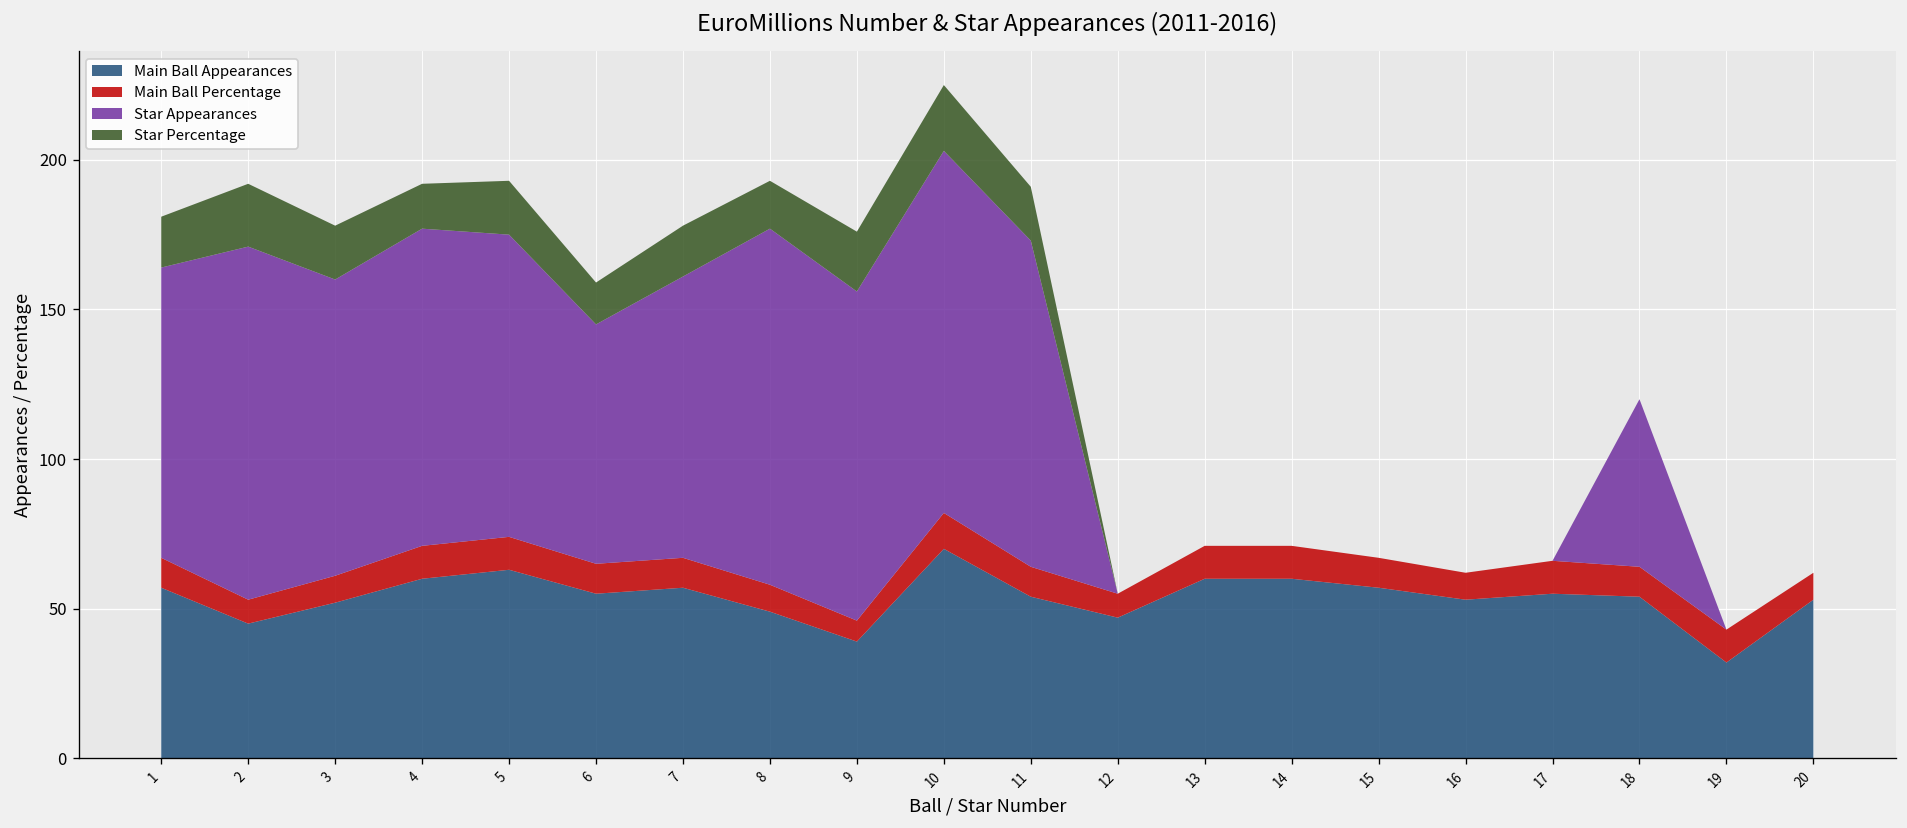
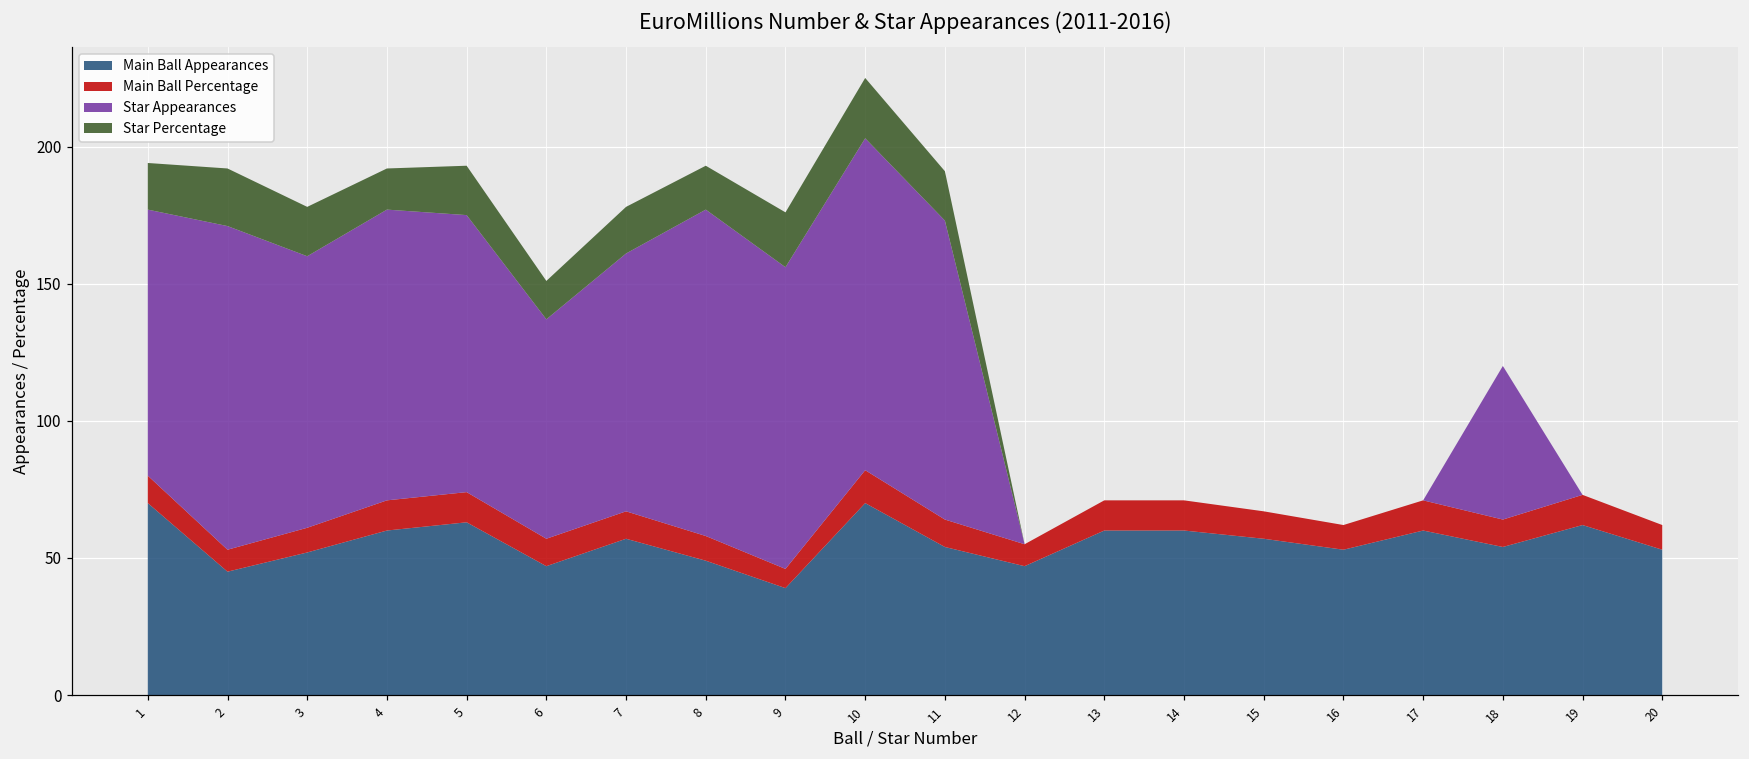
Main Ball Appearances, 1: 57 -> 70
Main Ball Appearances, 6: 55 -> 47
Main Ball Appearances, 17: 55 -> 60
Main Ball Appearances, 19: 32 -> 62
